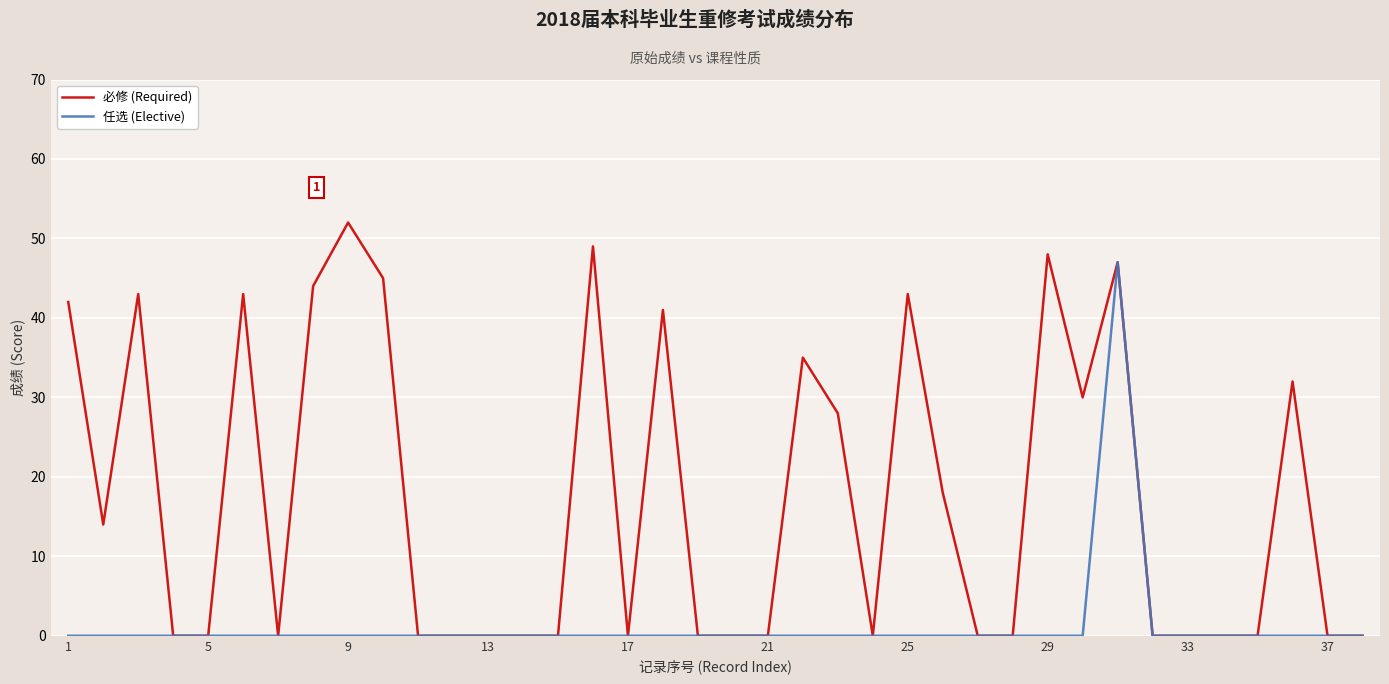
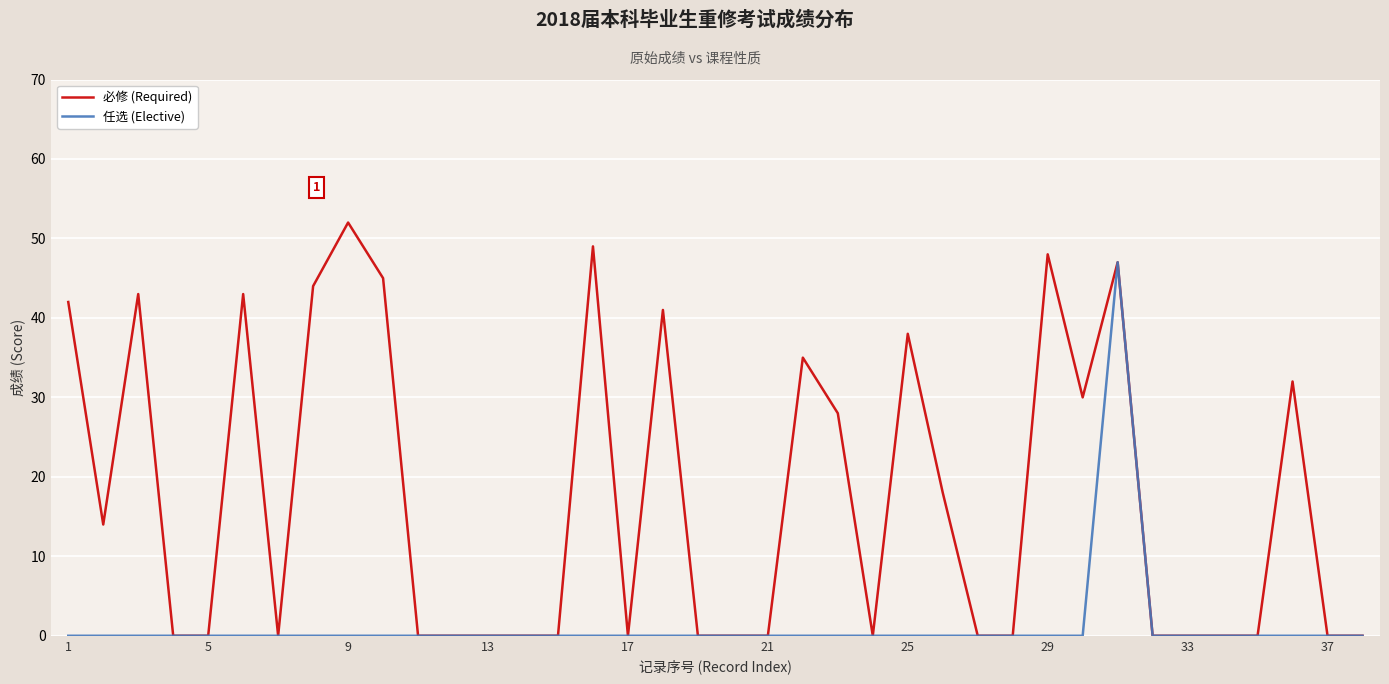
必修 (Required), 25: 43 -> 38
